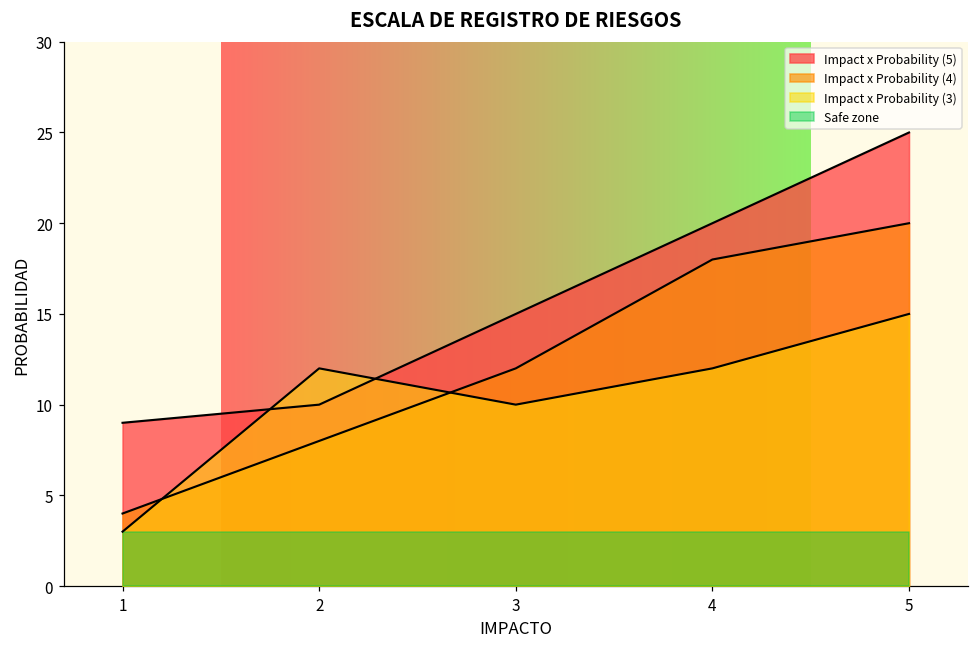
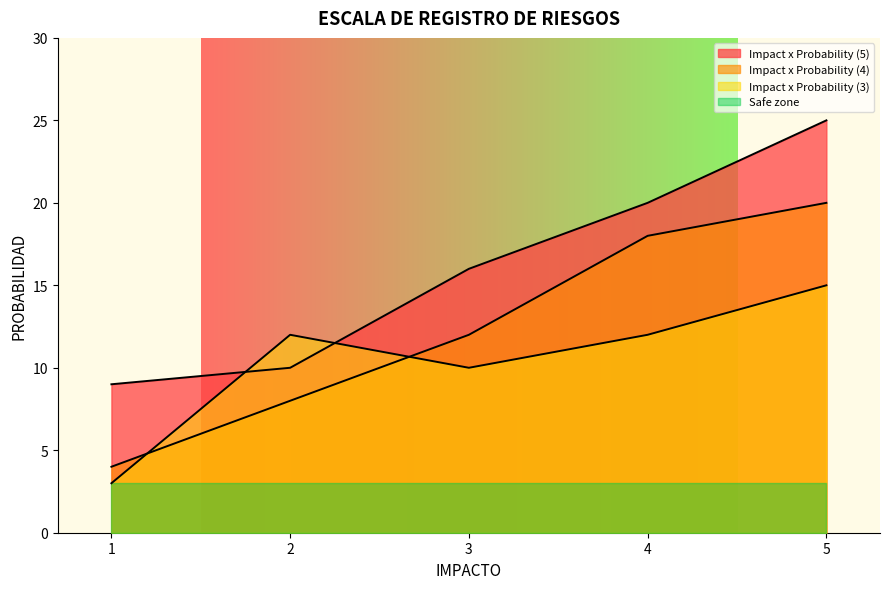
Impact x Probability (5), 3: 15 -> 16
